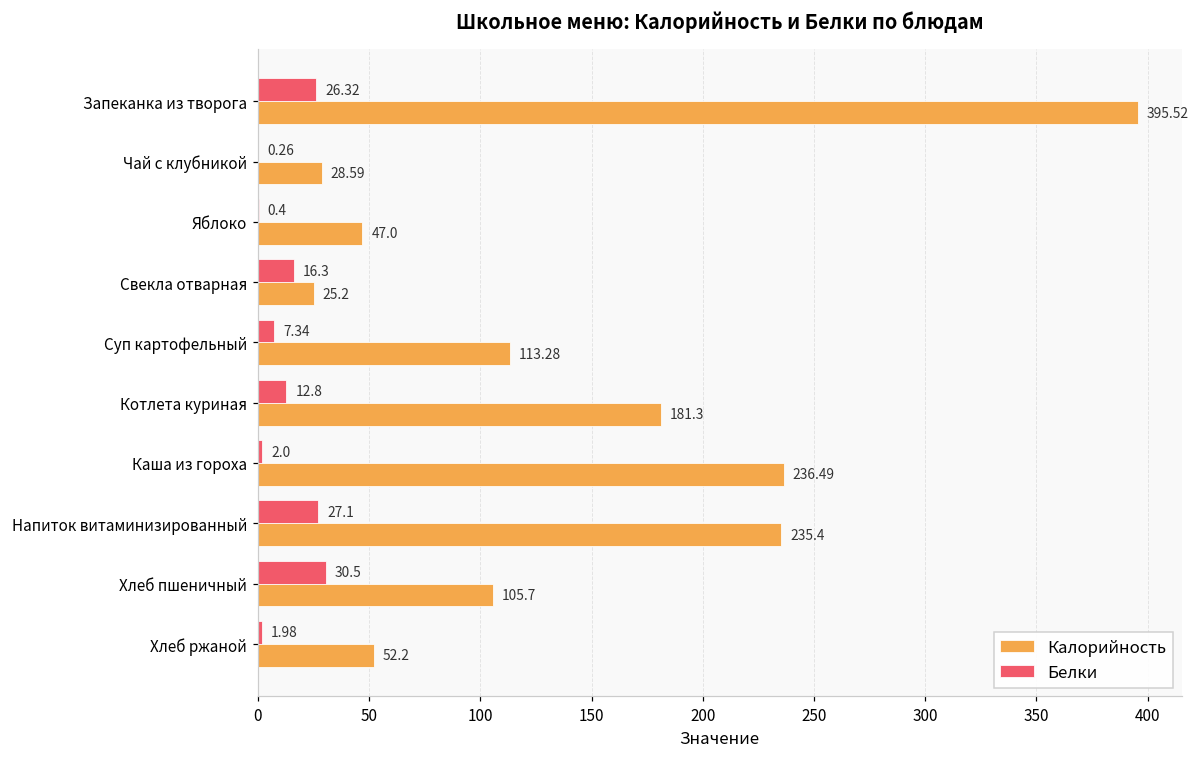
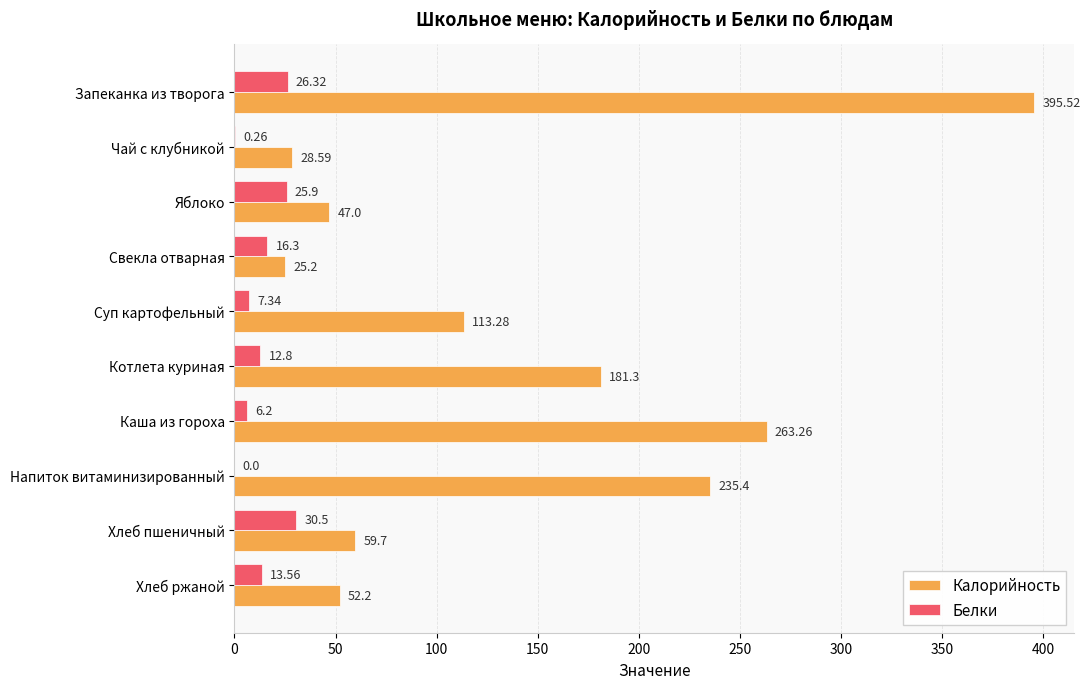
Белки, Яблоко: 0.4 -> 25.9
Белки, Каша из гороха: 2.0 -> 6.2
Калорийность, Каша из гороха: 236.49 -> 263.26
Белки, Напиток витаминизированный: 27.1 -> 0.0
Калорийность, Хлеб пшеничный: 105.7 -> 59.7
Белки, Хлеб ржаной: 1.98 -> 13.56
